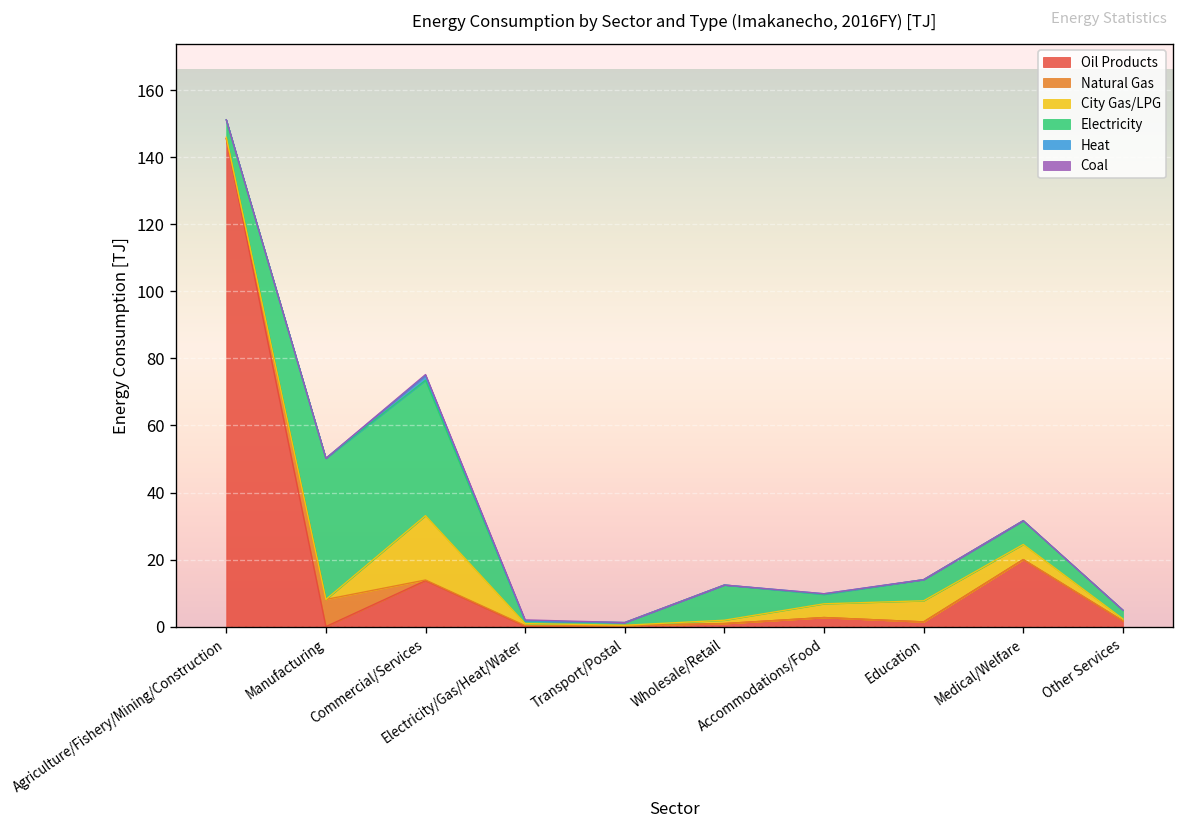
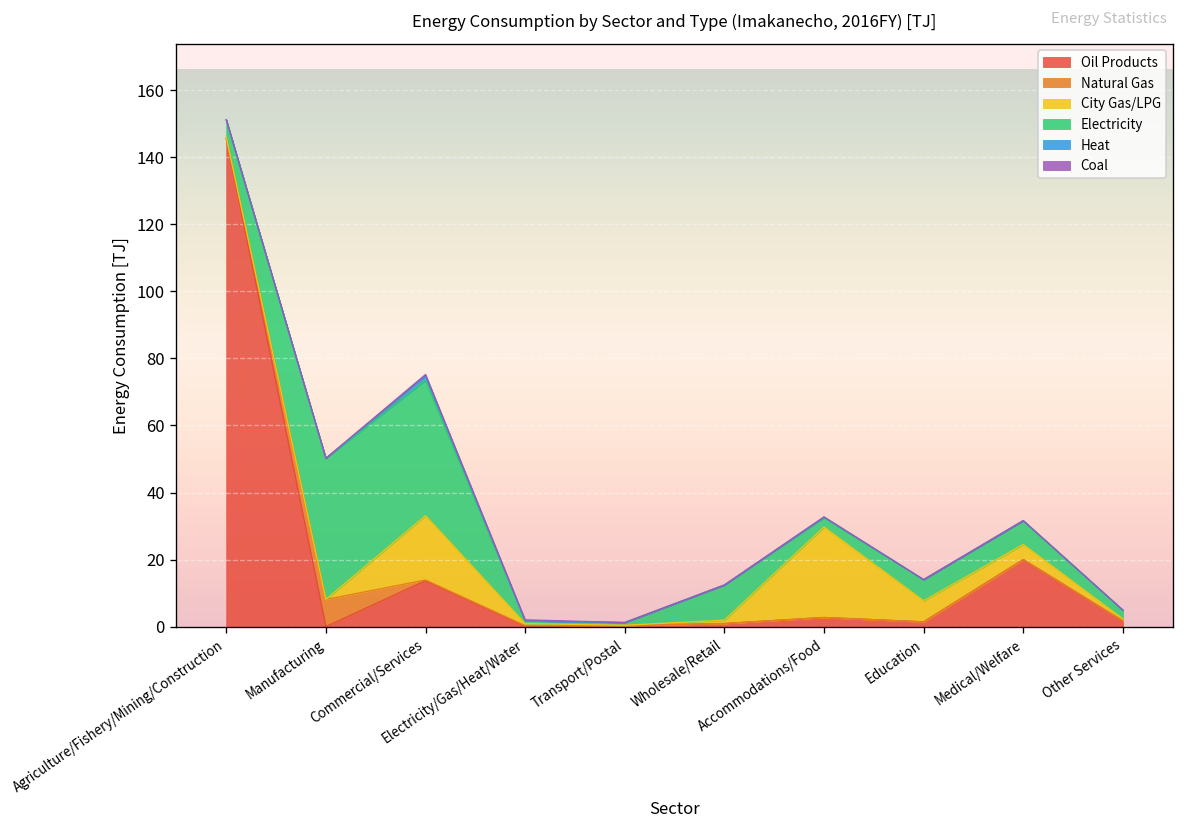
City Gas/LPG, Accommodations/Food: 4 -> 27
